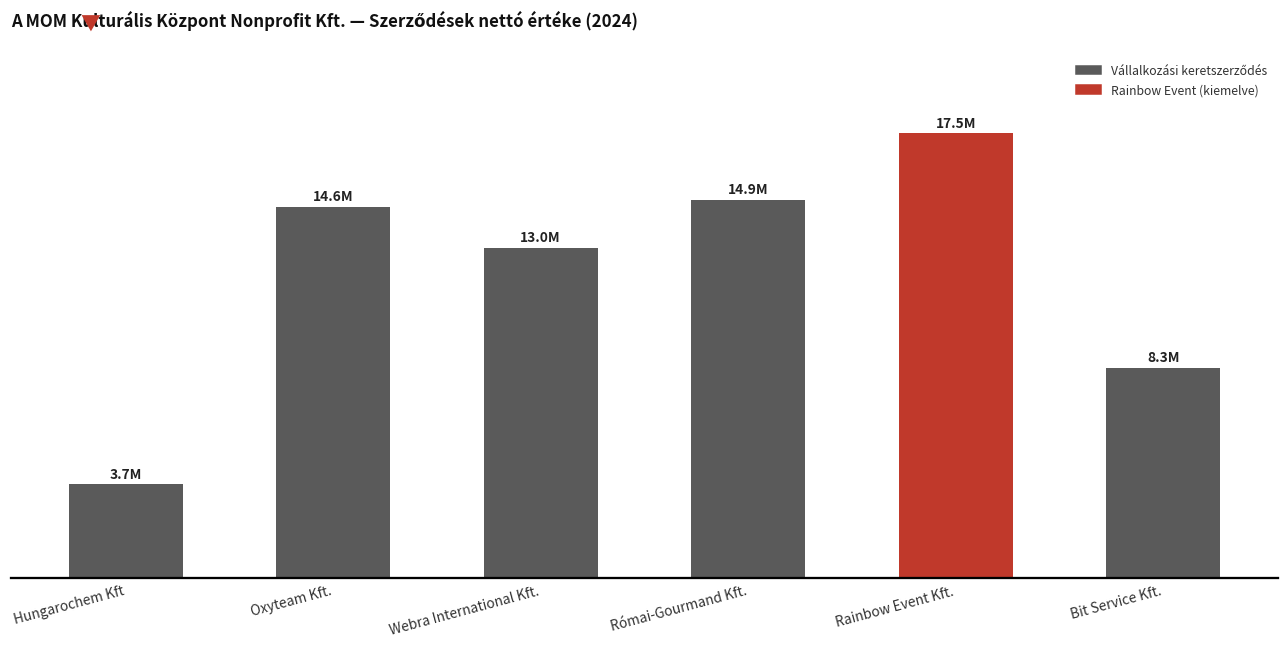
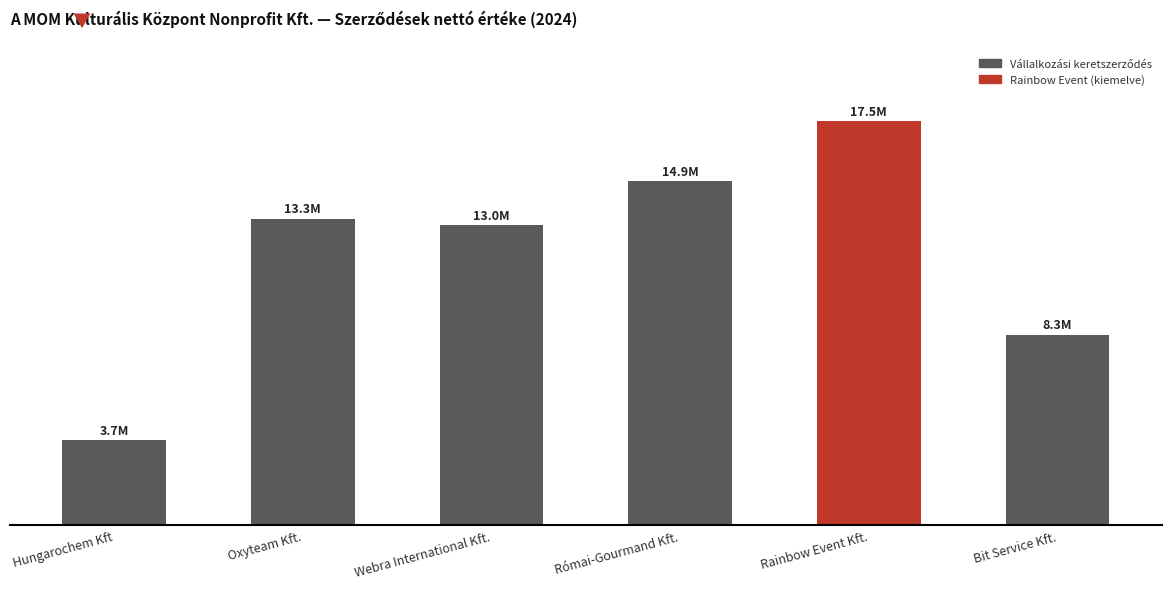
Oxyteam Kft.: 14.6M -> 13.3M
